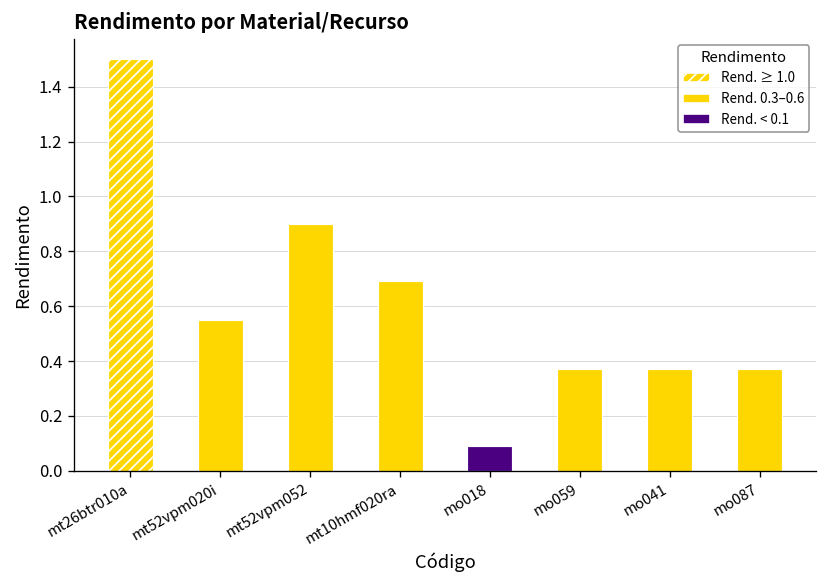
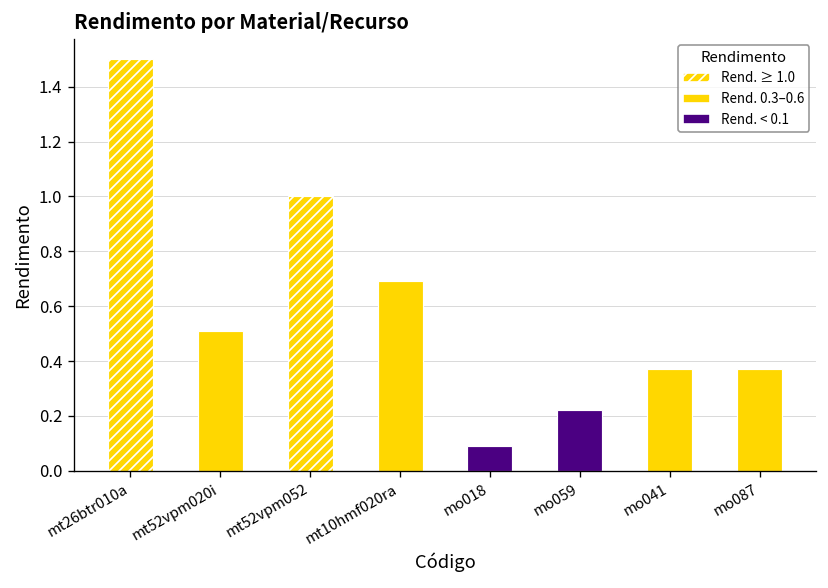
mt52vpm020i: 0.55 -> 0.51
mt52vpm052: 0.9 -> 1.0
mo059: 0.37 -> 0.22
